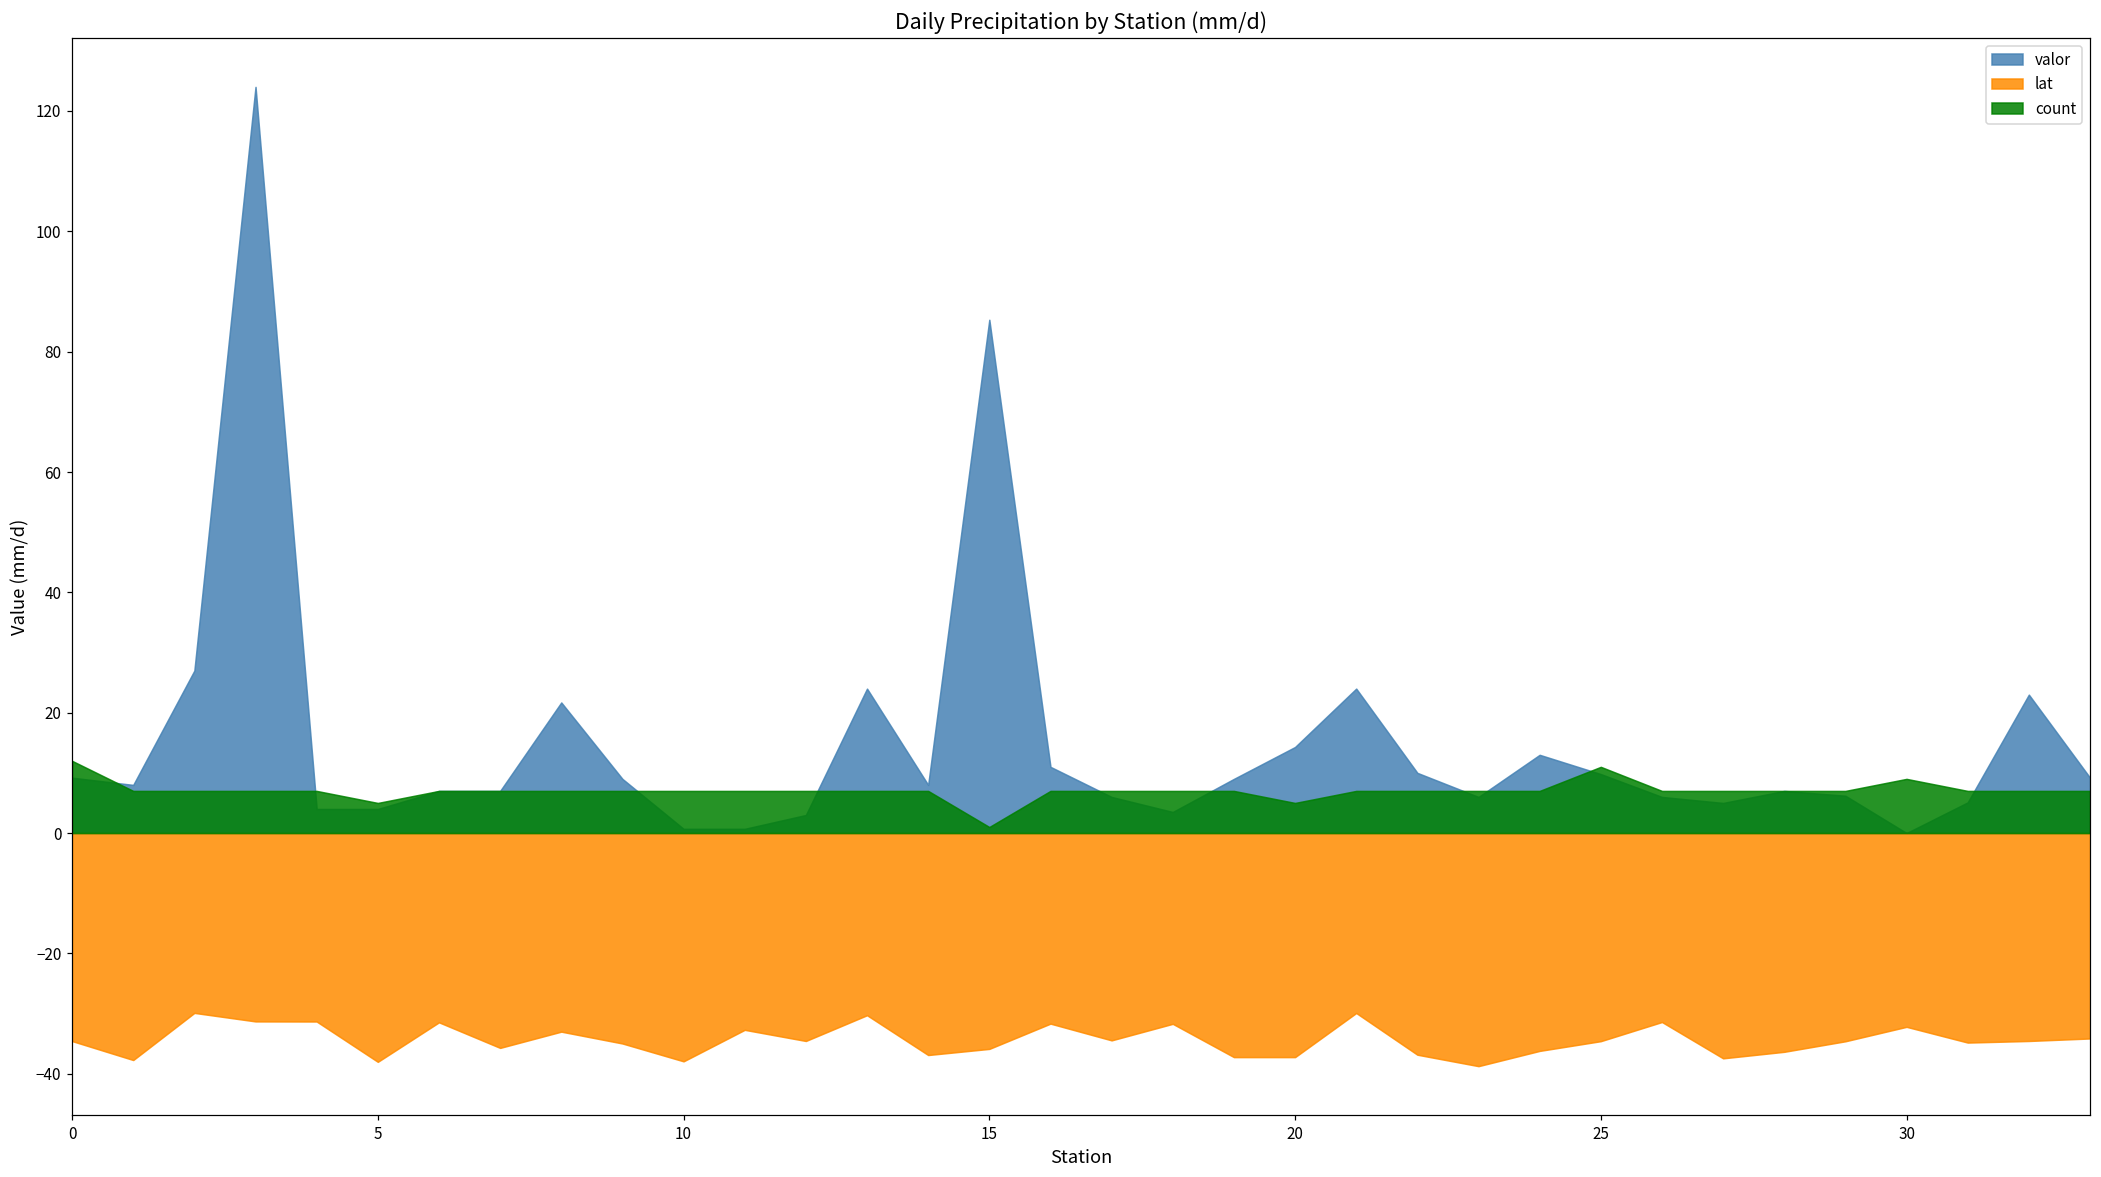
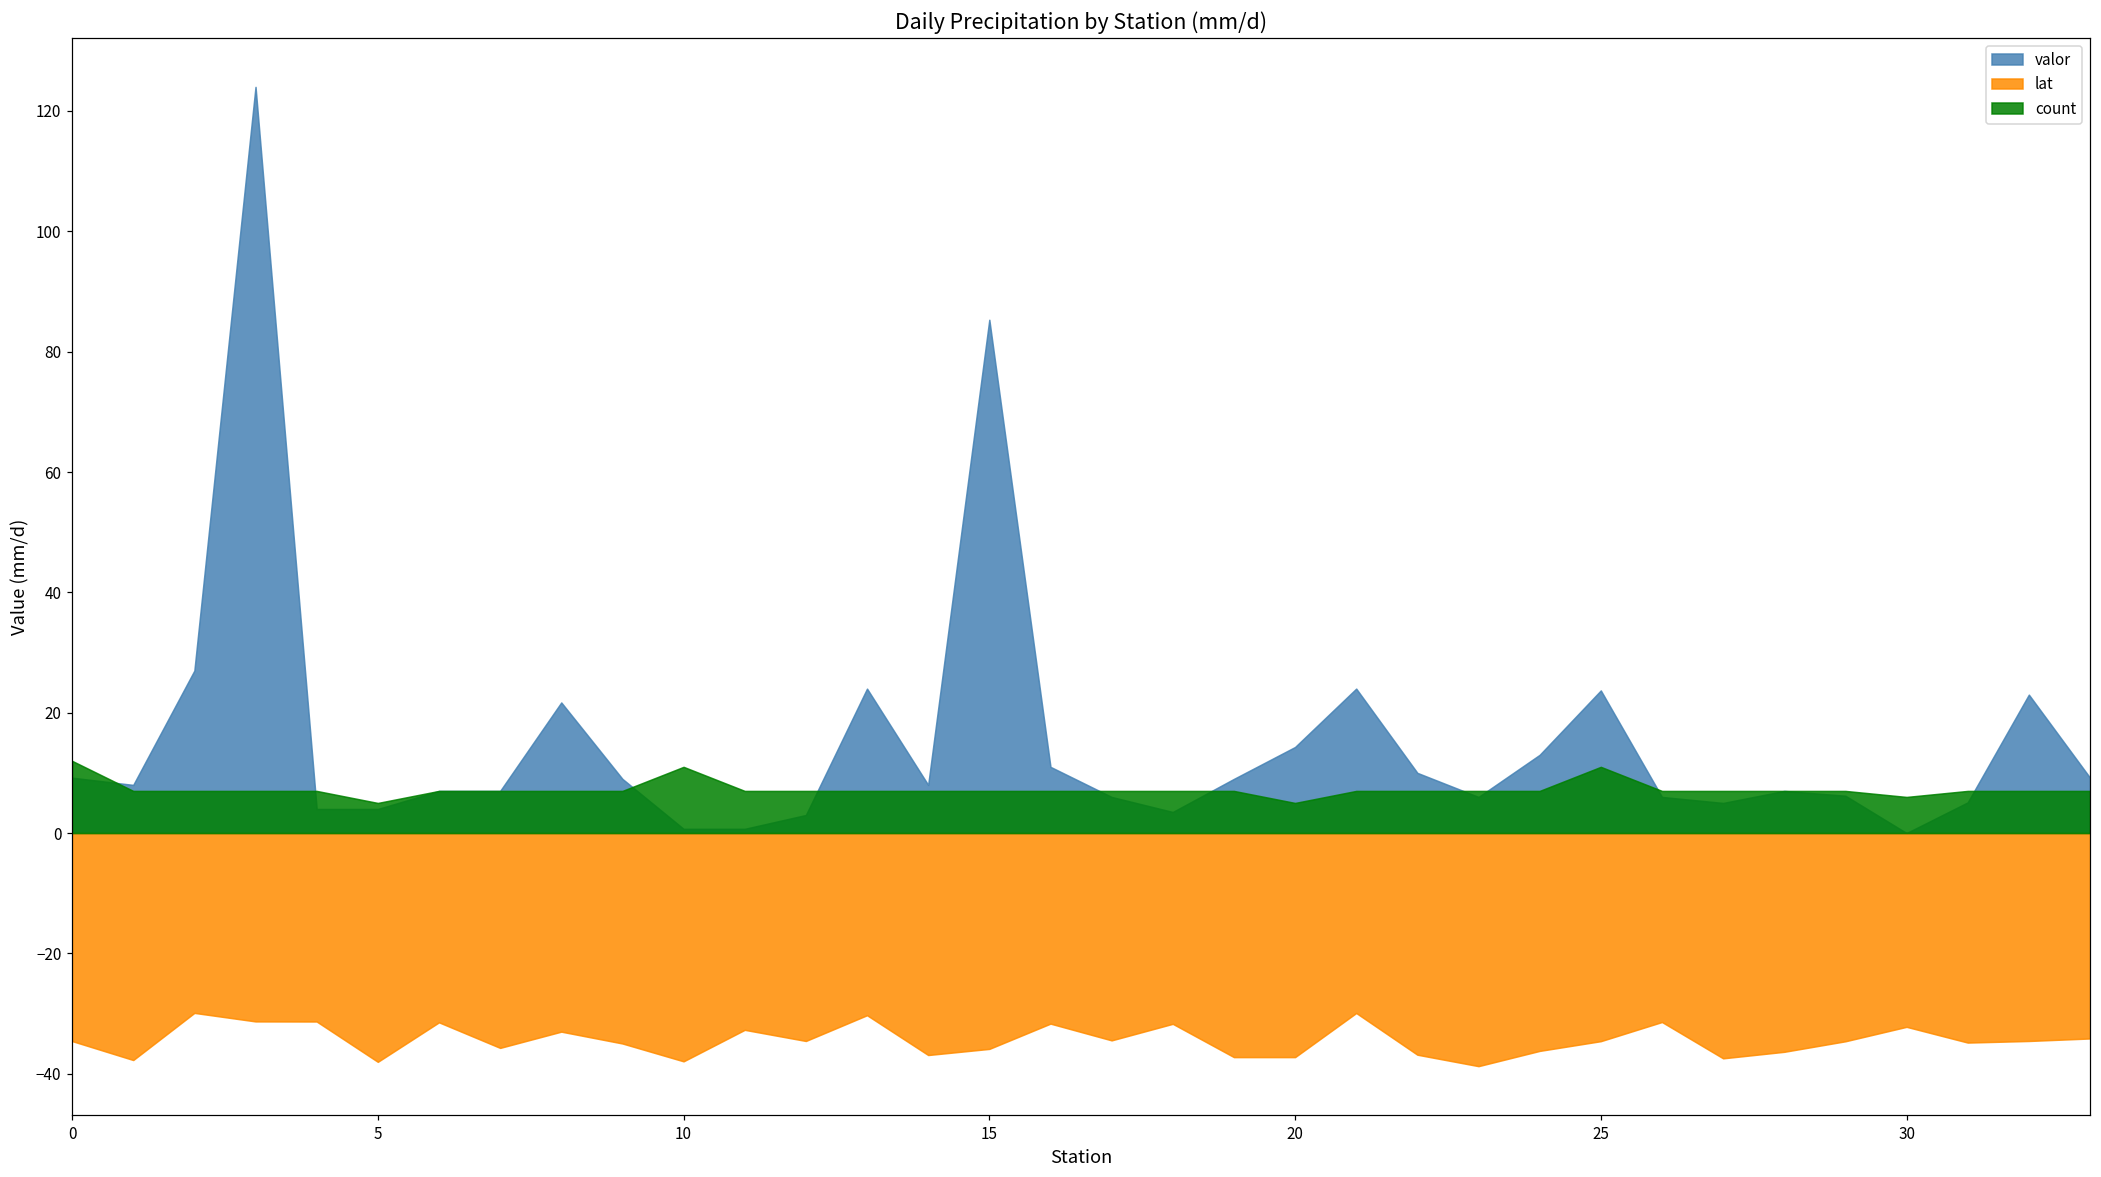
count, 10: 7 -> 11
count, 15: 1 -> 7
valor, 25: 10 -> 24
count, 30: 9 -> 6
